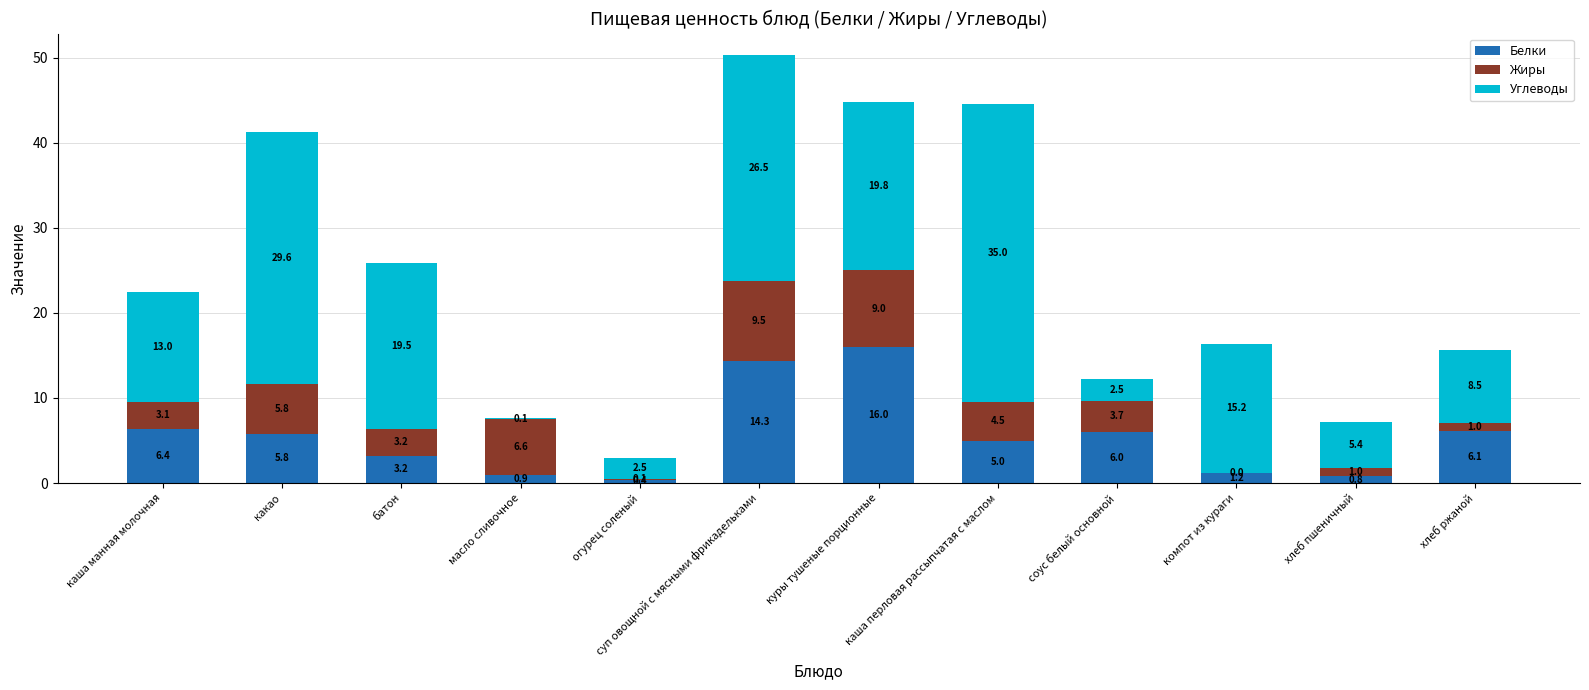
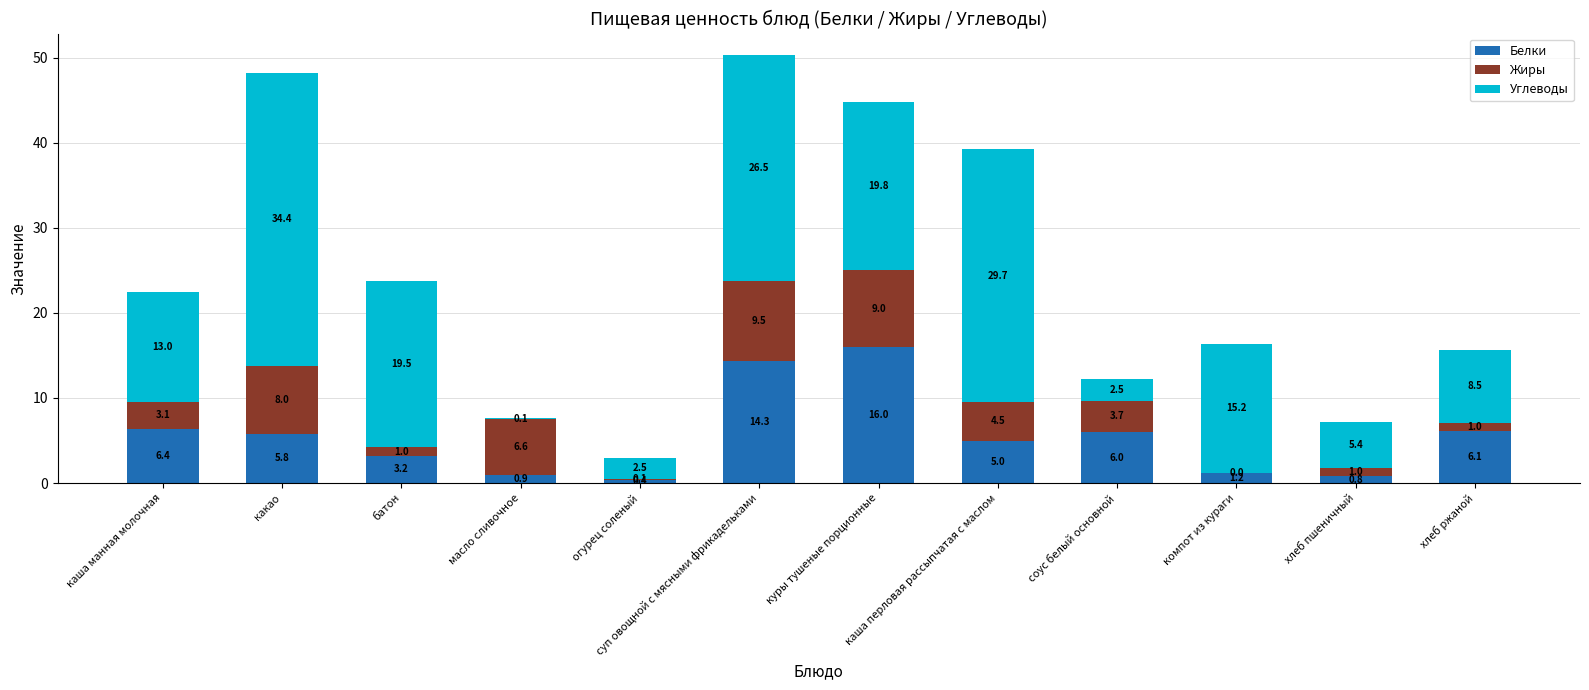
Жиры, какао: 5.8 -> 8.0
Углеводы, какао: 29.6 -> 34.4
Жиры, батон: 3.2 -> 1.0
Углеводы, каша перловая рассыпчатая с маслом: 35.0 -> 29.7
